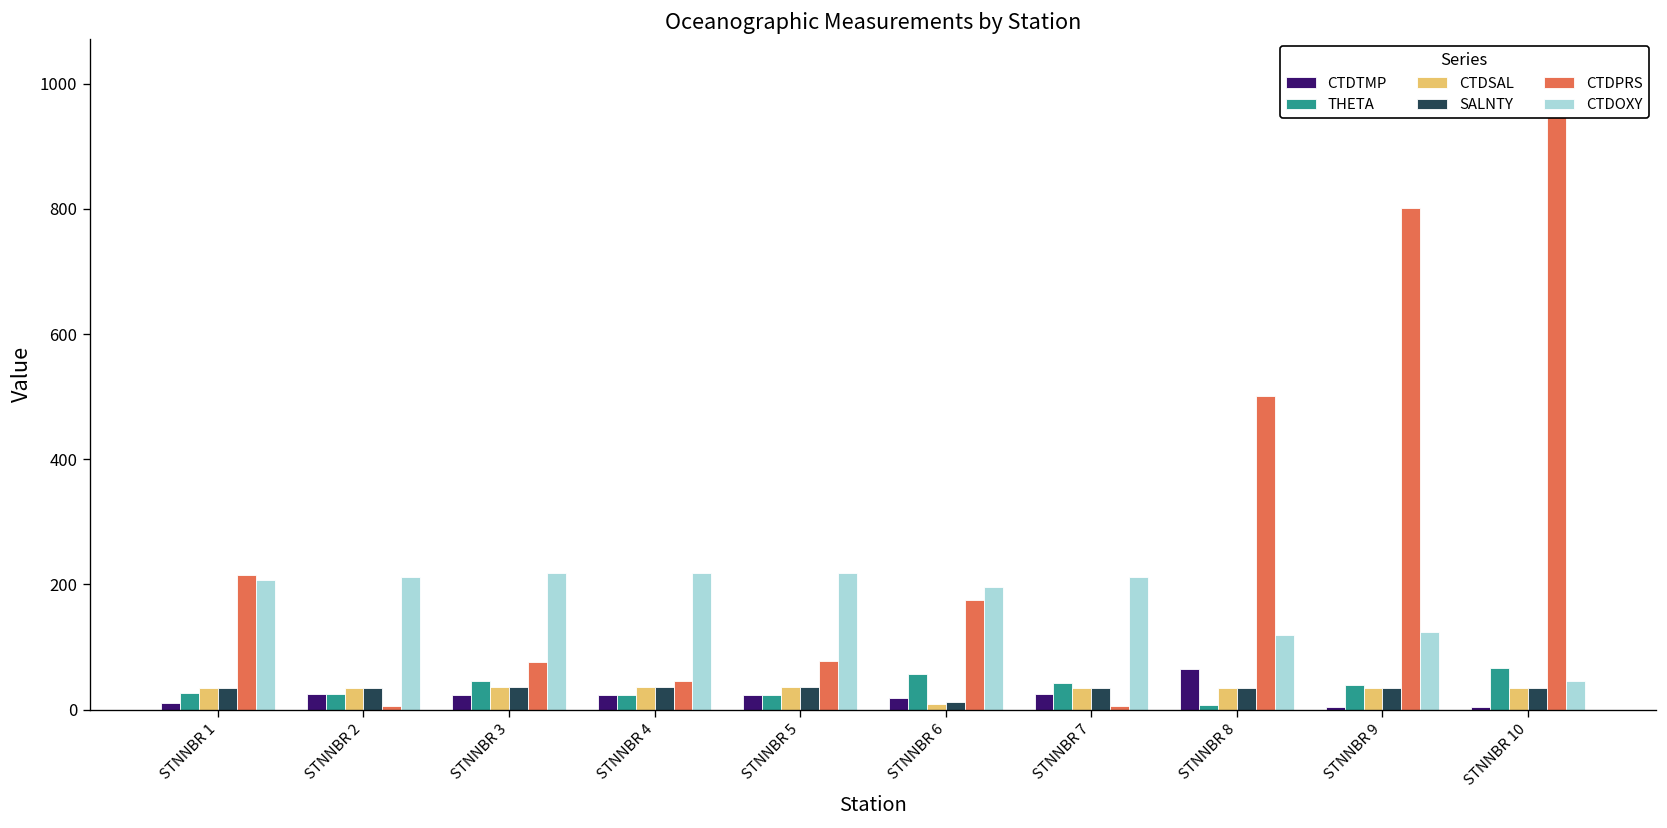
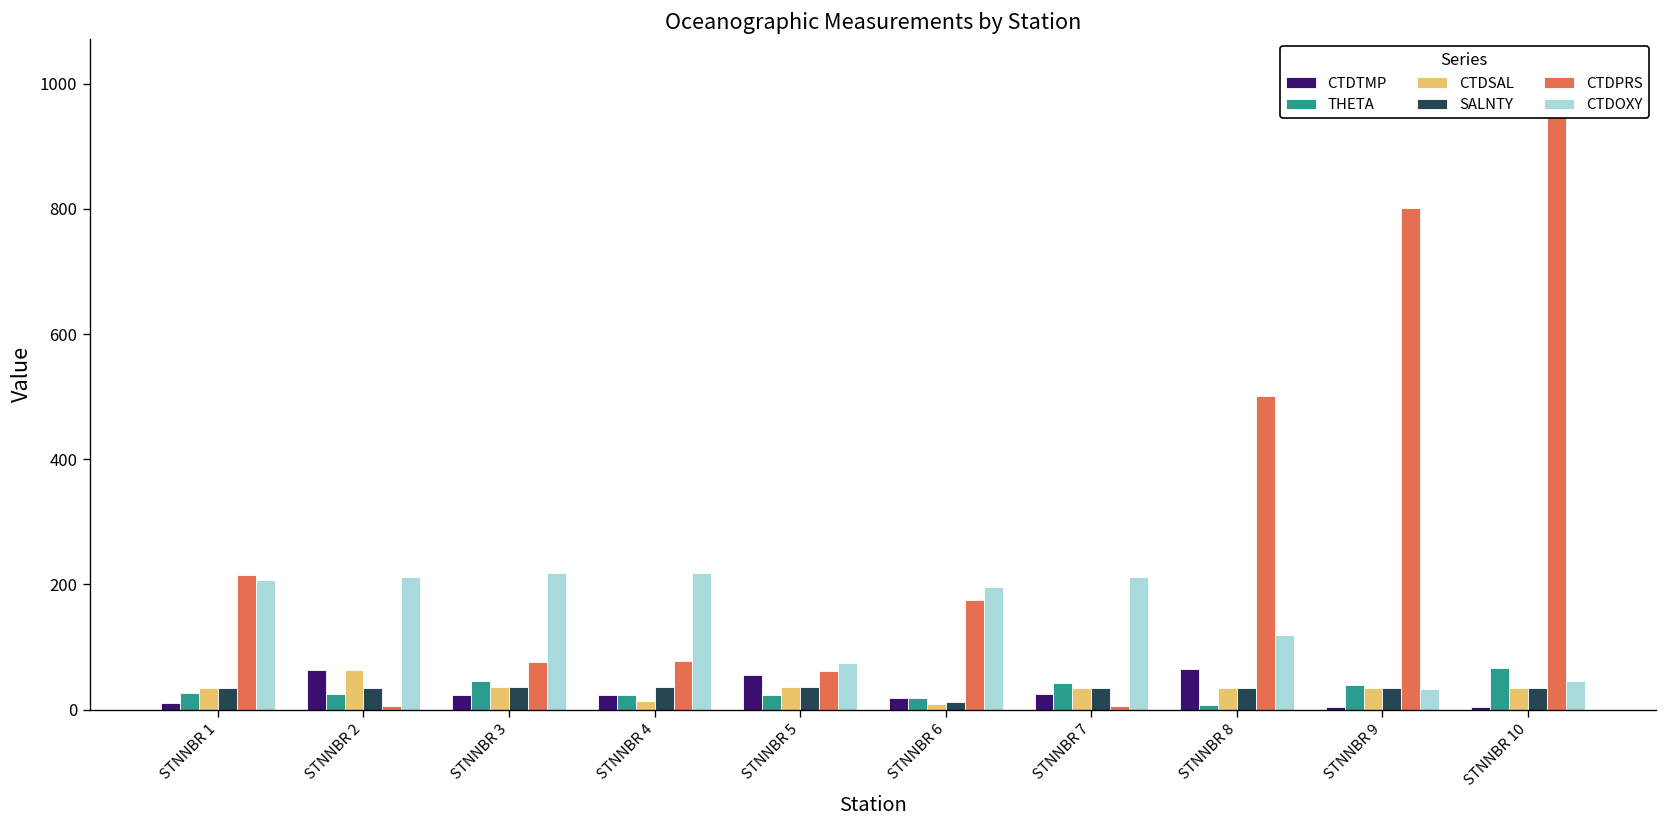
CTDTMP, STNNBR 2: 30 -> 60
CTDSAL, STNNBR 2: 40 -> 60
CTDSAL, STNNBR 4: 40 -> 10
CTDPRS, STNNBR 4: 50 -> 80
CTDTMP, STNNBR 5: 20 -> 50
CTDPRS, STNNBR 5: 80 -> 60
CTDOXY, STNNBR 5: 220 -> 70
THETA, STNNBR 6: 60 -> 20
CTDOXY, STNNBR 9: 120 -> 30
